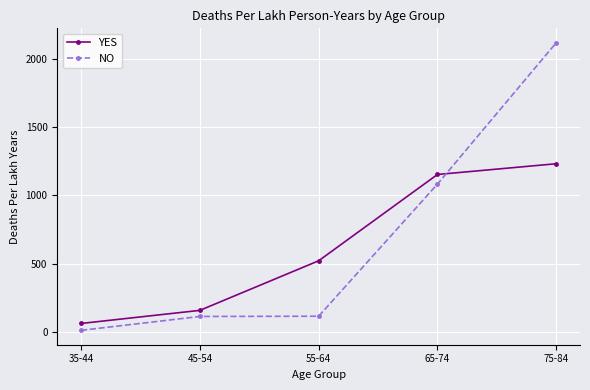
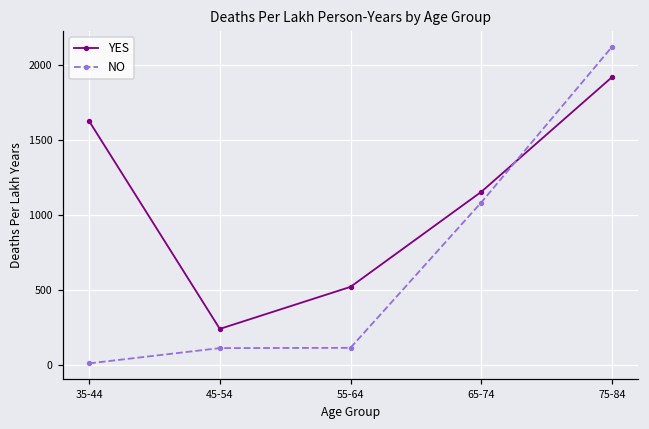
YES, 35-44: 60 -> 1630
YES, 45-54: 160 -> 240
YES, 75-84: 1230 -> 1920
